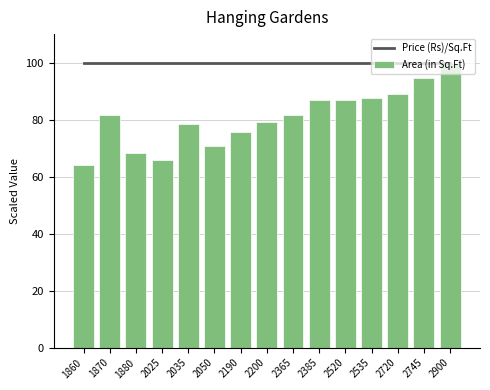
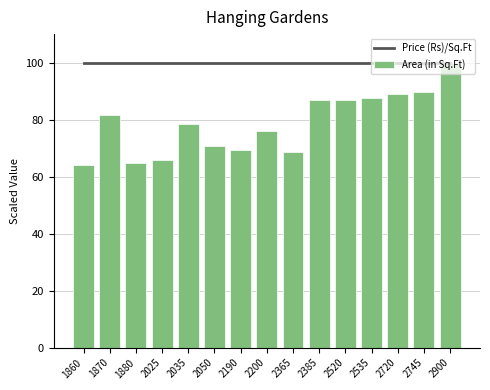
Area (in Sq.Ft), 1880: 68 -> 65
Area (in Sq.Ft), 2190: 76 -> 69
Area (in Sq.Ft), 2200: 79 -> 76
Area (in Sq.Ft), 2365: 82 -> 69
Area (in Sq.Ft), 2745: 95 -> 90
